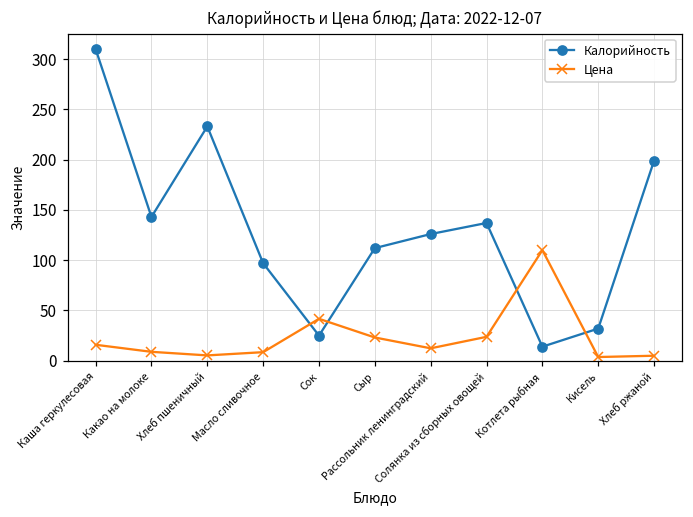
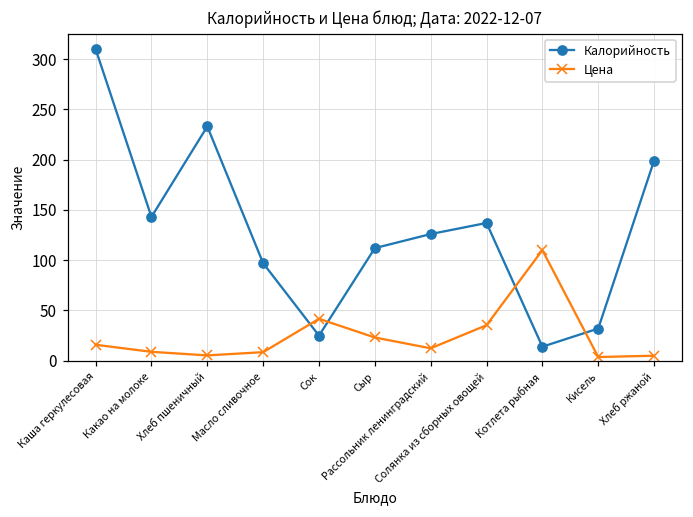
Цена, Солянка из сборных овощей: 20 -> 40
